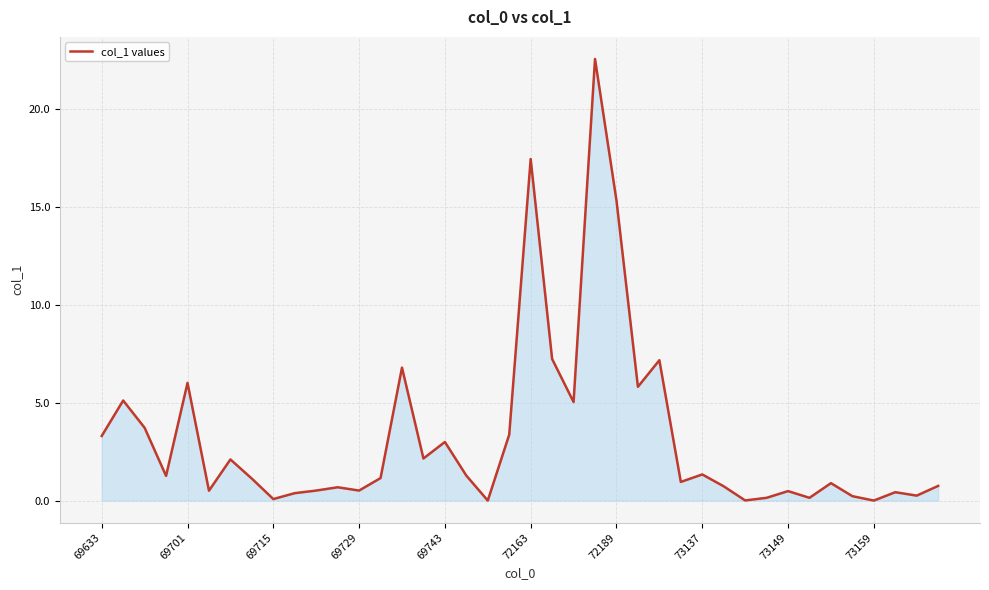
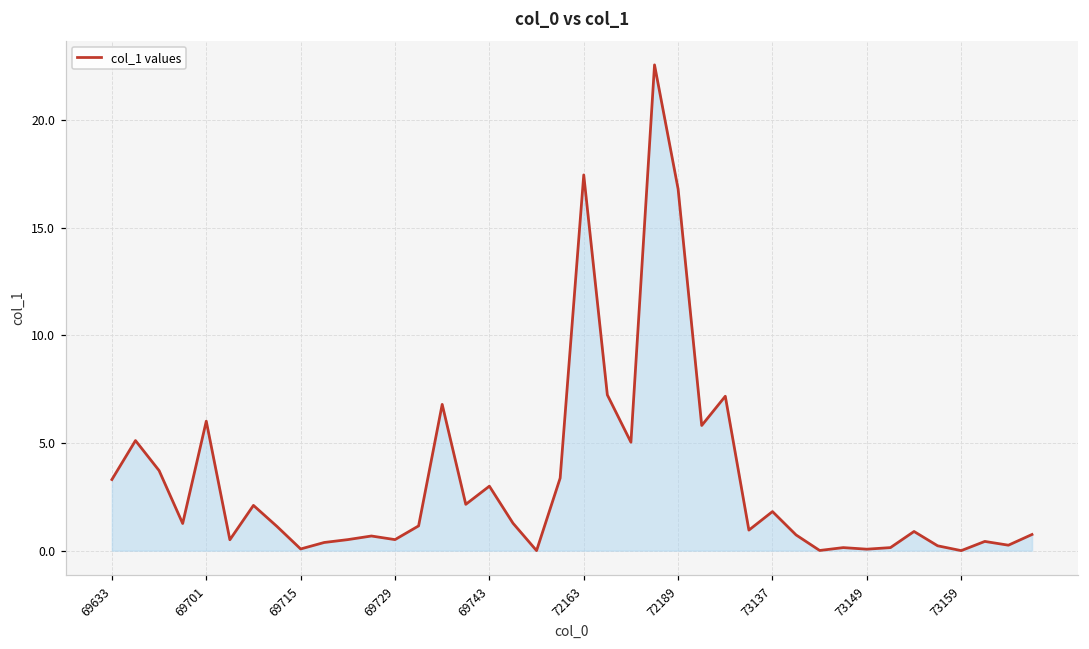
72189: 15.3 -> 16.8
73137: 1.3 -> 1.8
73149: 0.5 -> 0.1
